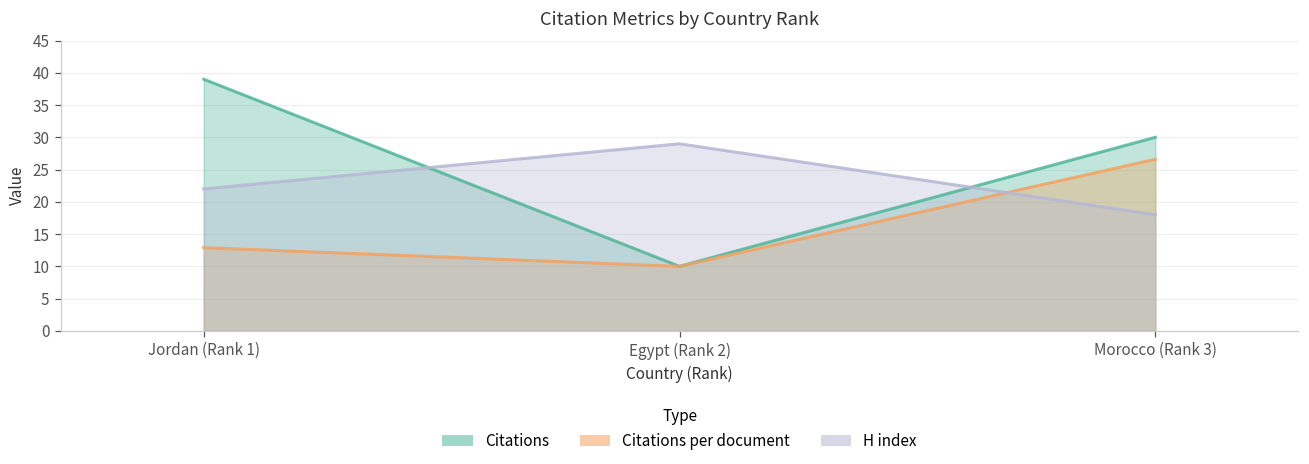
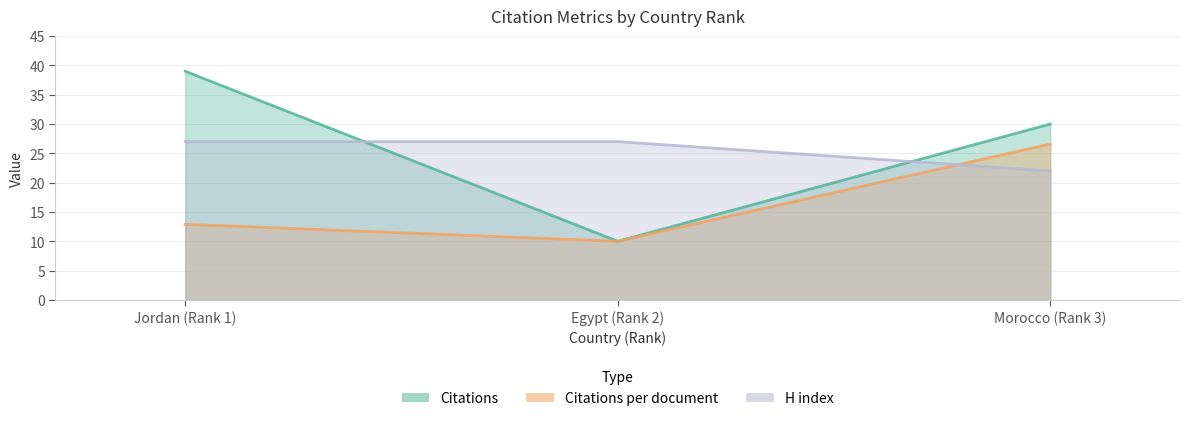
H index, Jordan (Rank 1): 22 -> 27
H index, Egypt (Rank 2): 29 -> 27
H index, Morocco (Rank 3): 18 -> 22
